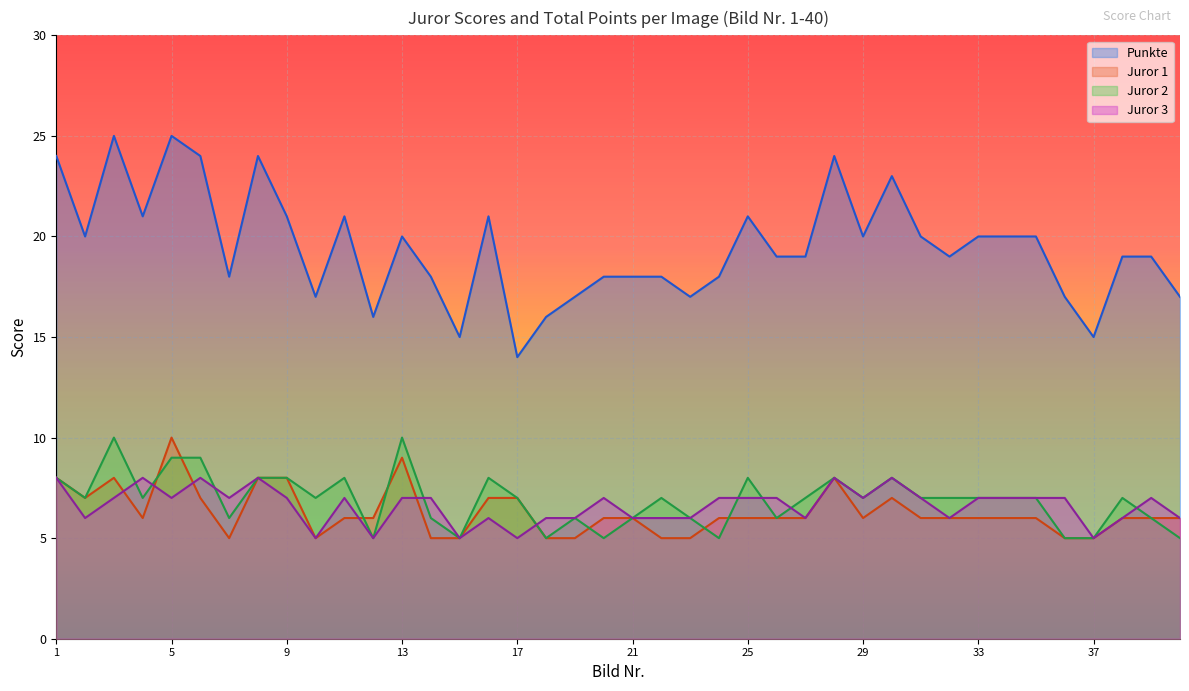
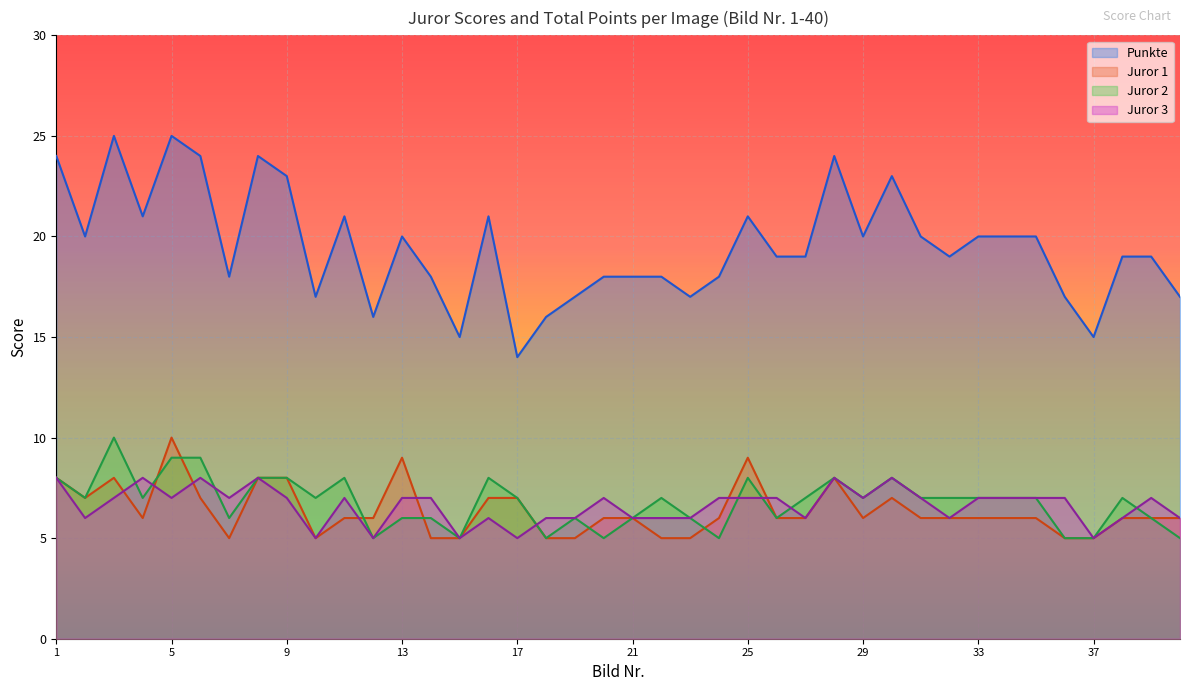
Punkte, 9: 21 -> 23
Juror 2, 13: 10 -> 6
Juror 1, 25: 6 -> 9
